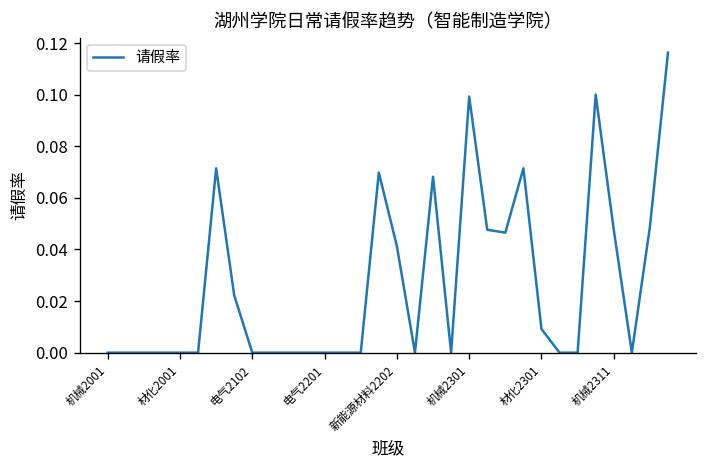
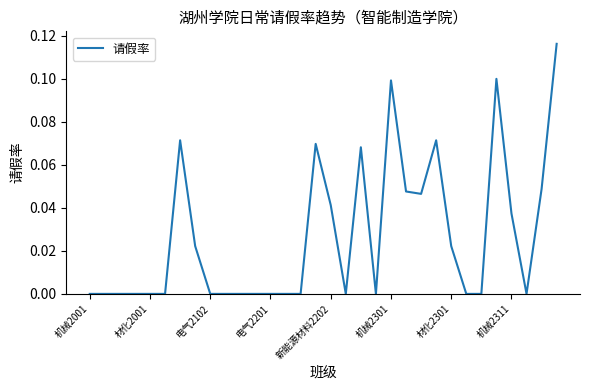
材化2301: 0.009 -> 0.022
机械2311: 0.048 -> 0.037
